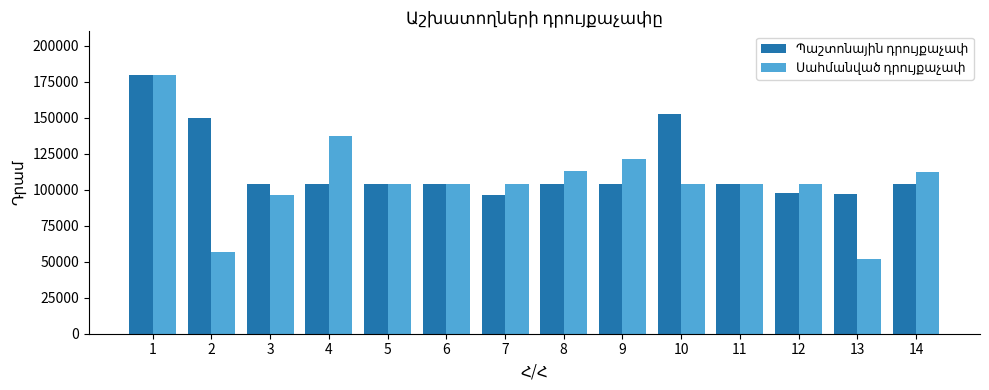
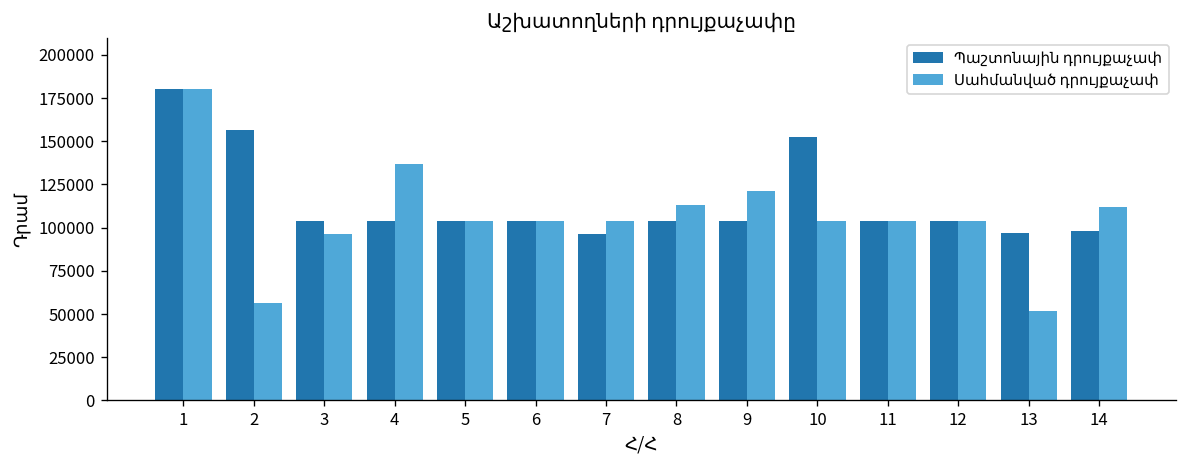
Պաշտոնային դրույքաչափ, 2: 150000 -> 157000
Պաշտոնային դրույքաչափ, 12: 98000 -> 104000
Պաշտոնային դրույքաչափ, 14: 104000 -> 98000
